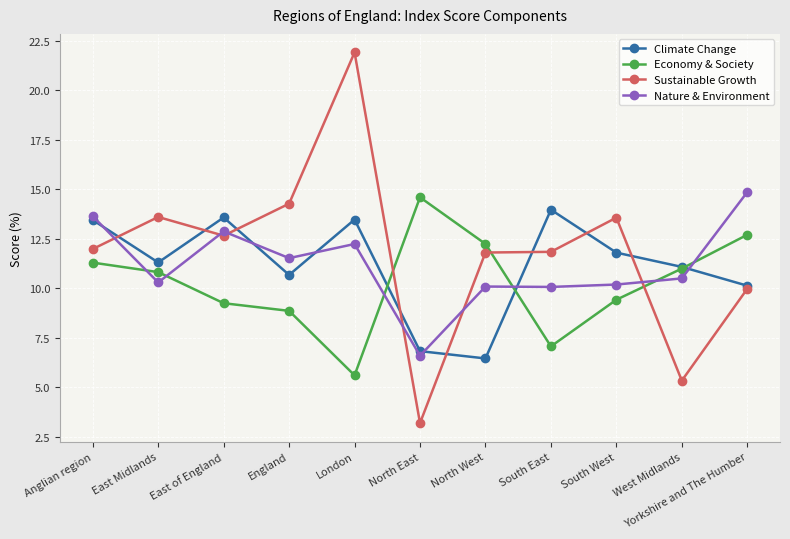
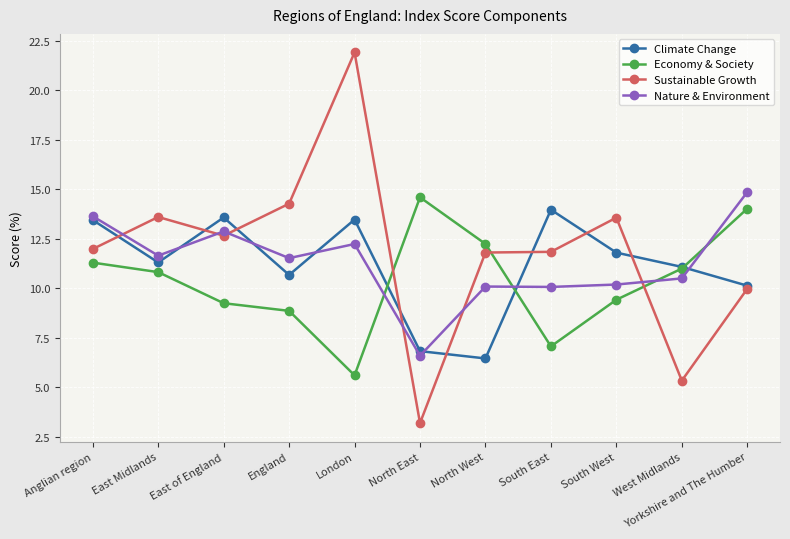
Nature & Environment, East Midlands: 10.3 -> 11.7
Economy & Society, Yorkshire and The Humber: 12.7 -> 14.0
